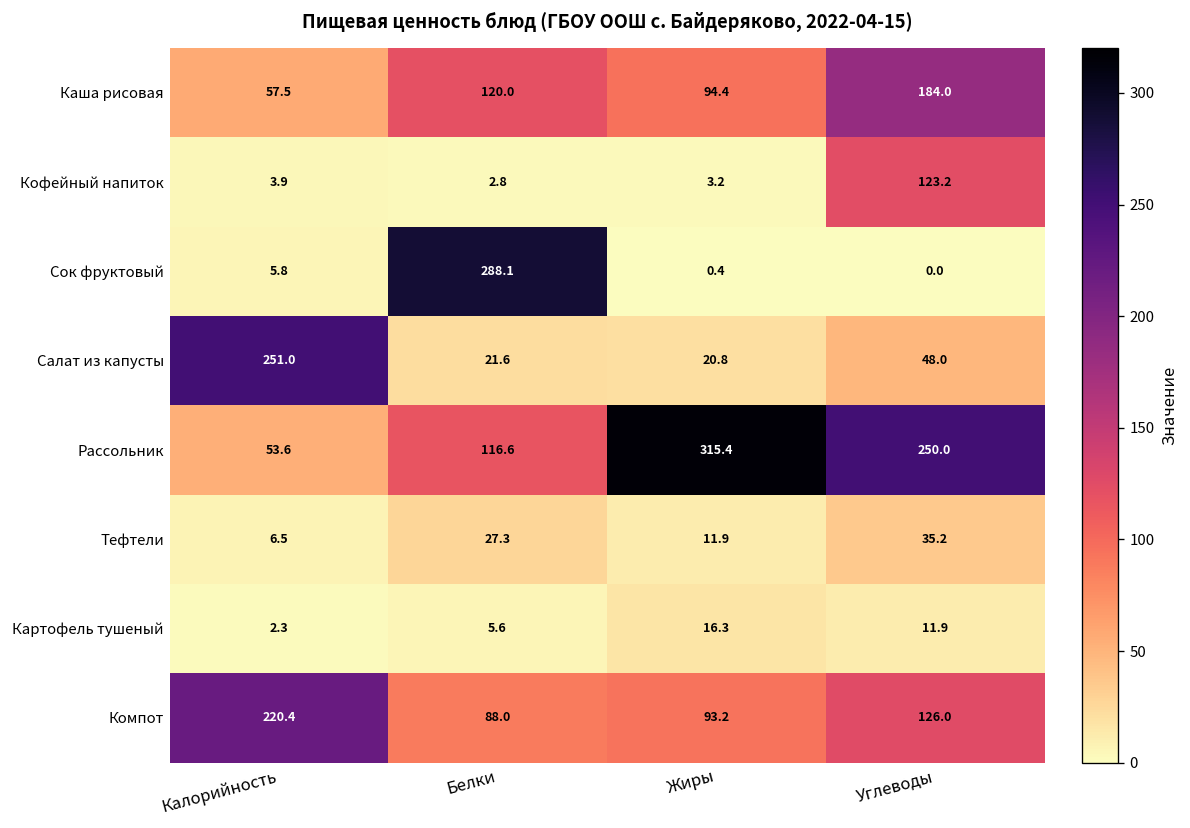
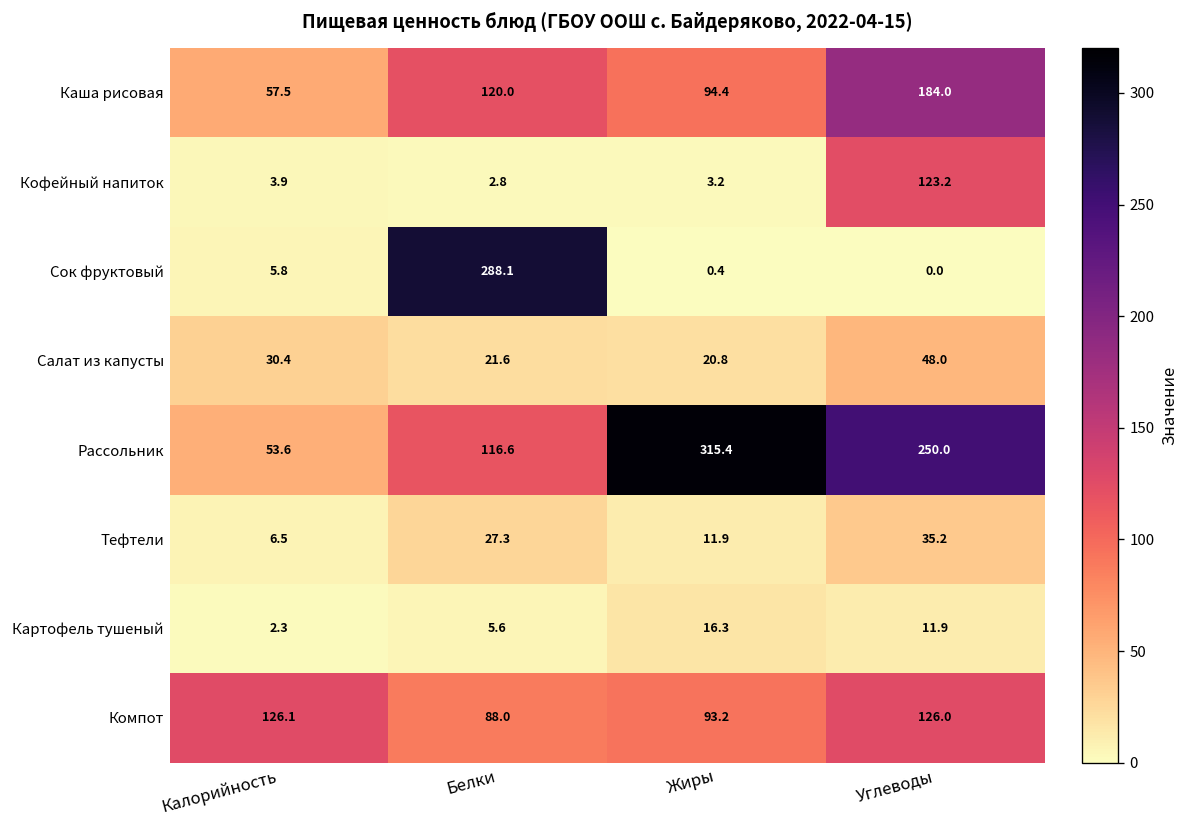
Салат из капусты, Калорийность: 251.0 -> 30.4
Компот, Калорийность: 220.4 -> 126.1
